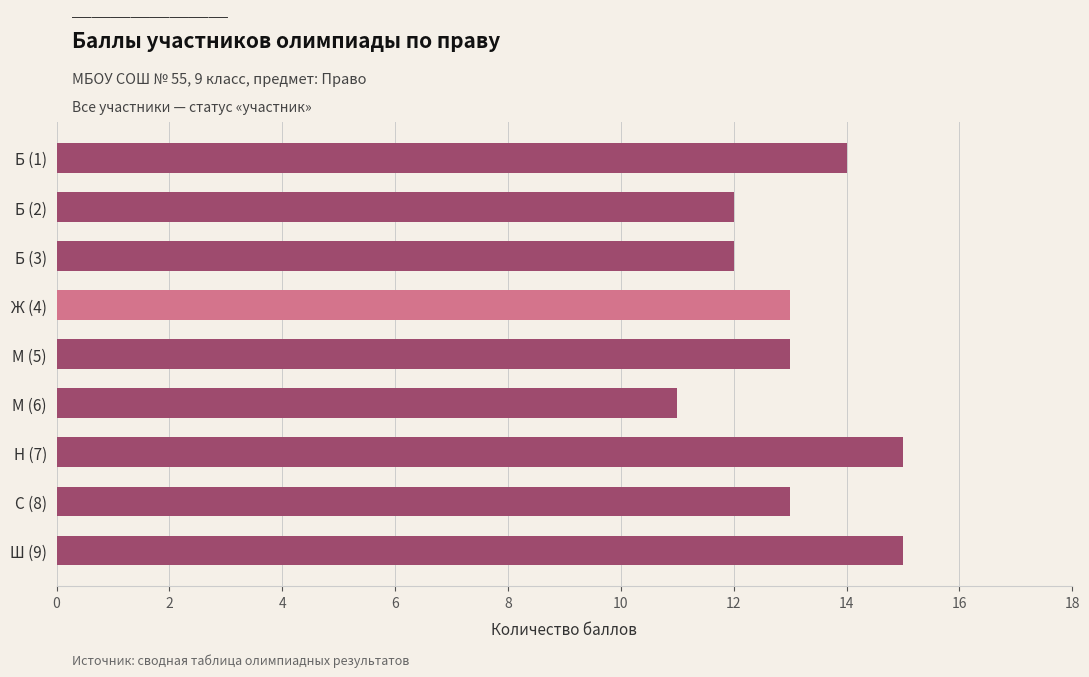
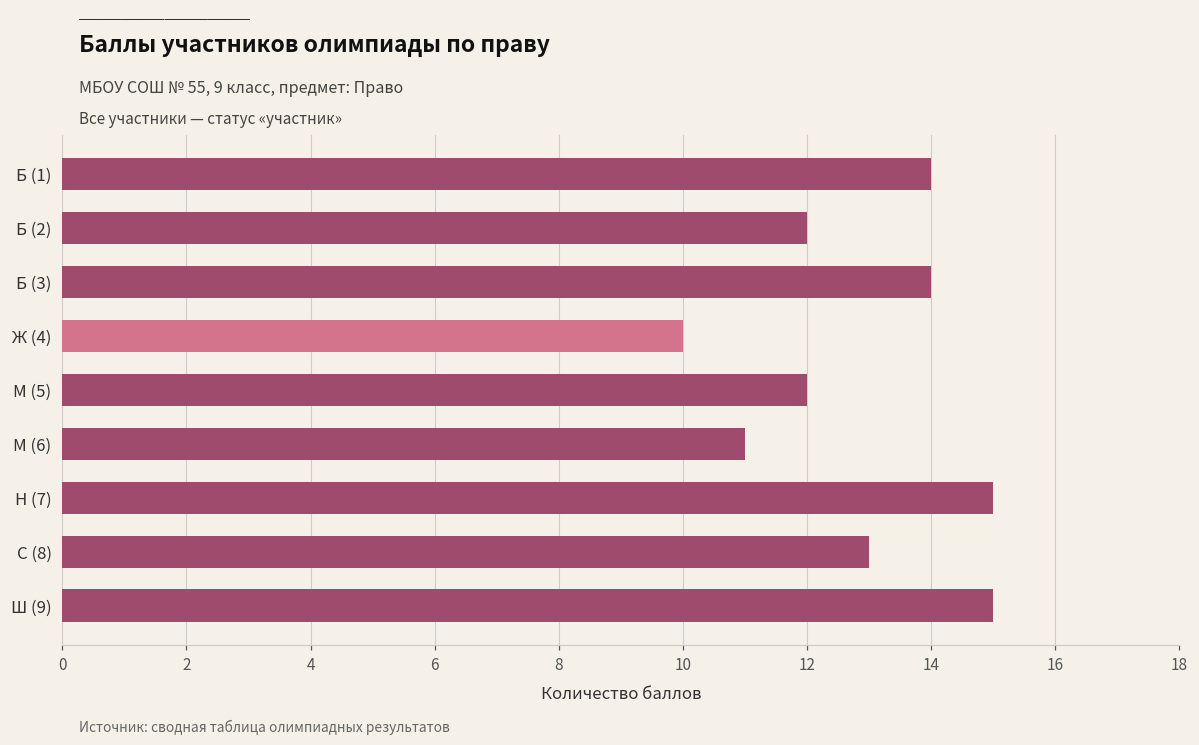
Б (3): 12 -> 14
Ж (4): 13 -> 10
М (5): 13 -> 12
